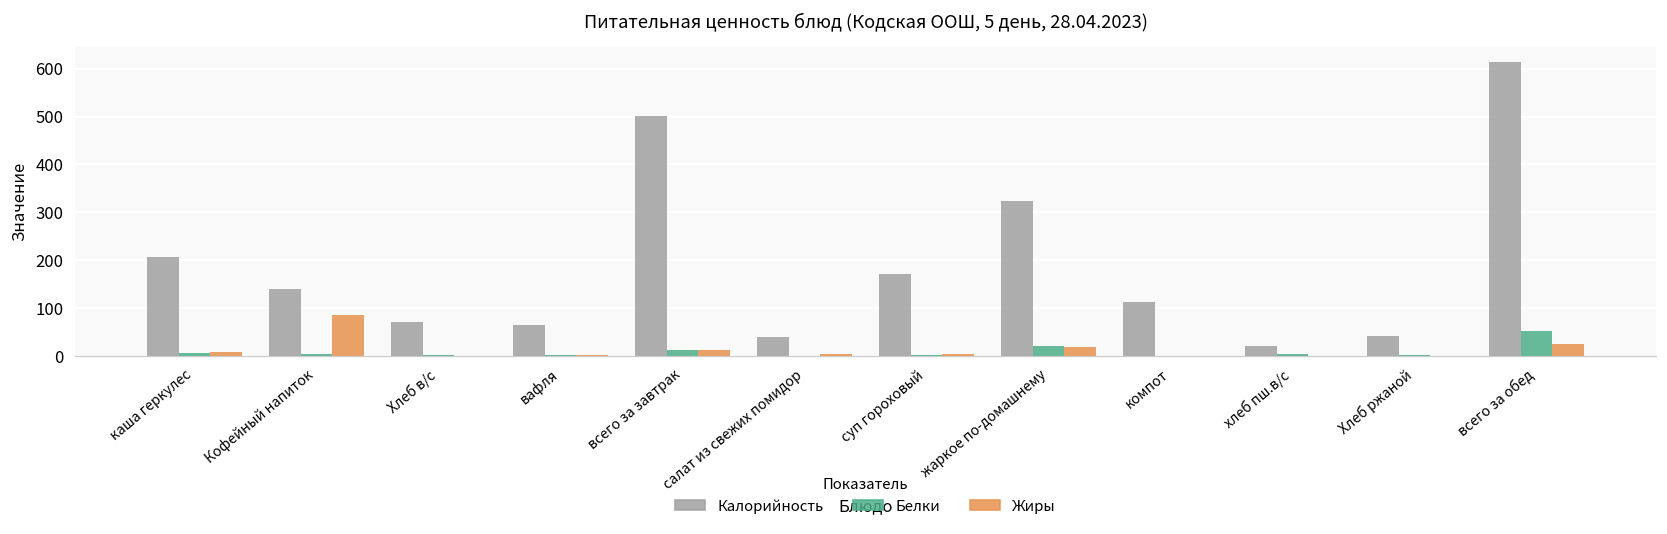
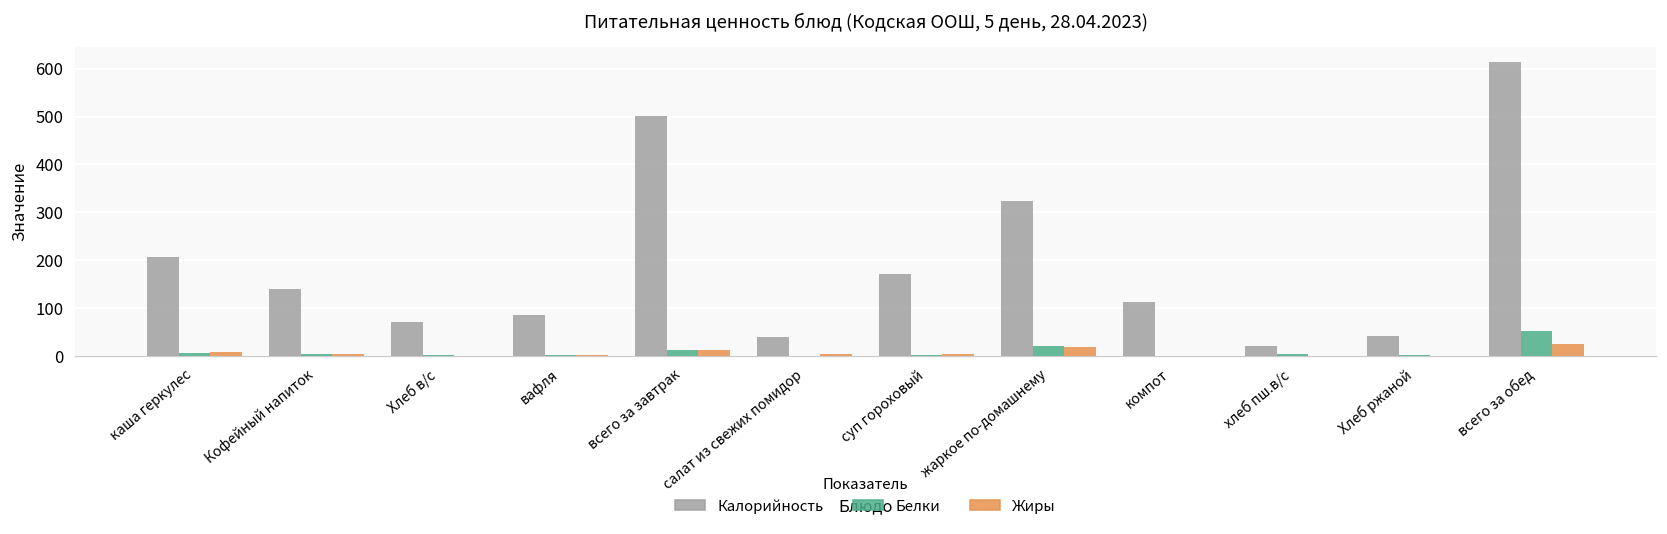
Жиры, Кофейный напиток: 90 -> 0
Калорийность, вафля: 60 -> 90
